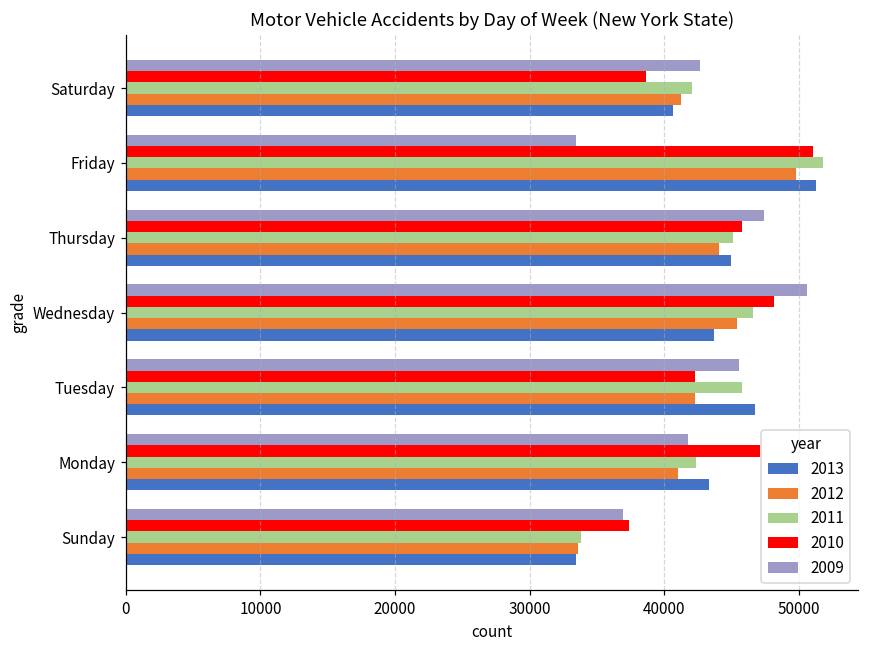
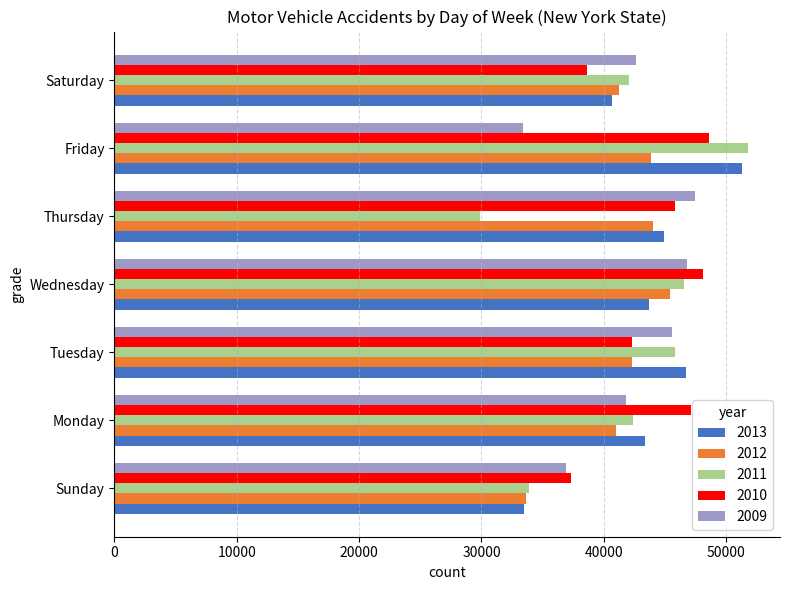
2010, Friday: 51100 -> 48600
2012, Friday: 49800 -> 43800
2011, Thursday: 45100 -> 29900
2009, Wednesday: 50600 -> 46800
